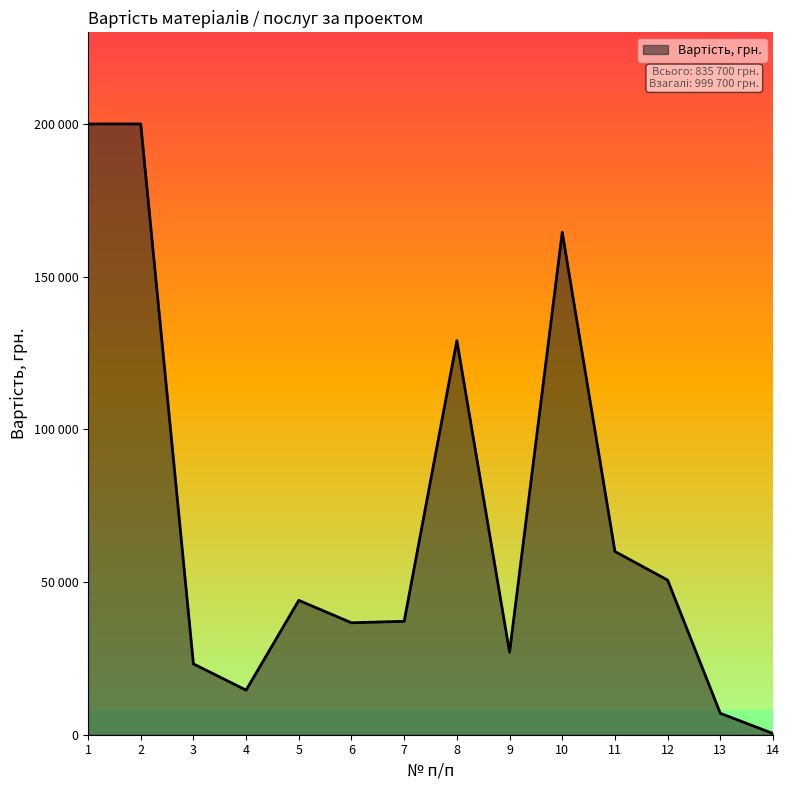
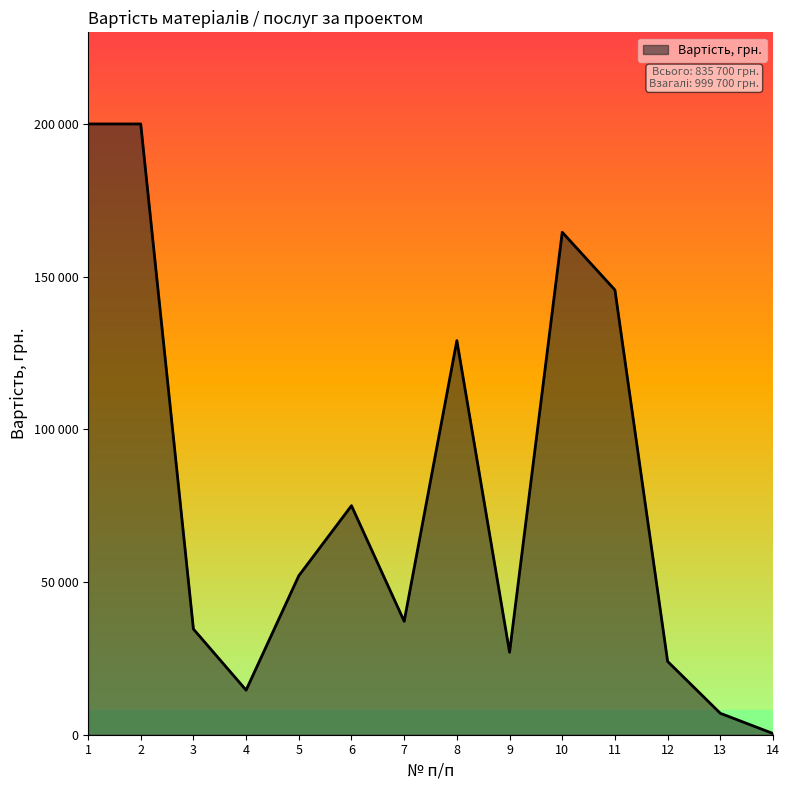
3: 23000 -> 35000
5: 44000 -> 52000
6: 37000 -> 75000
11: 60000 -> 146000
12: 51000 -> 24000
